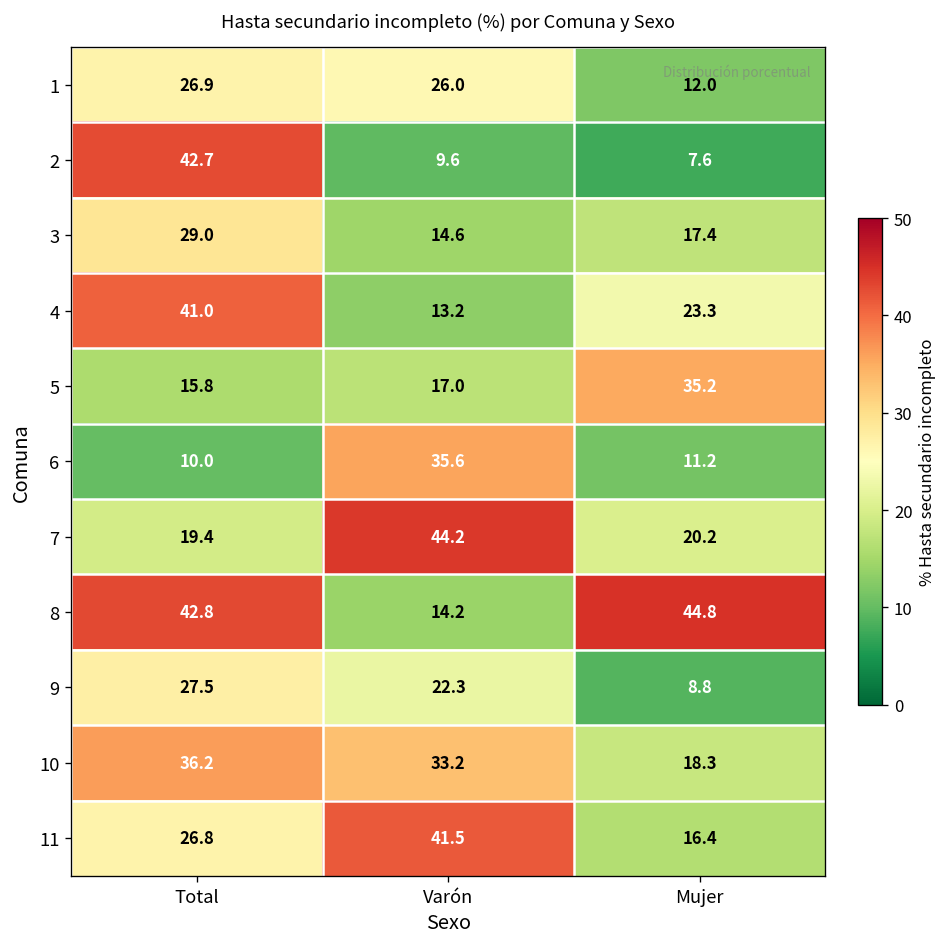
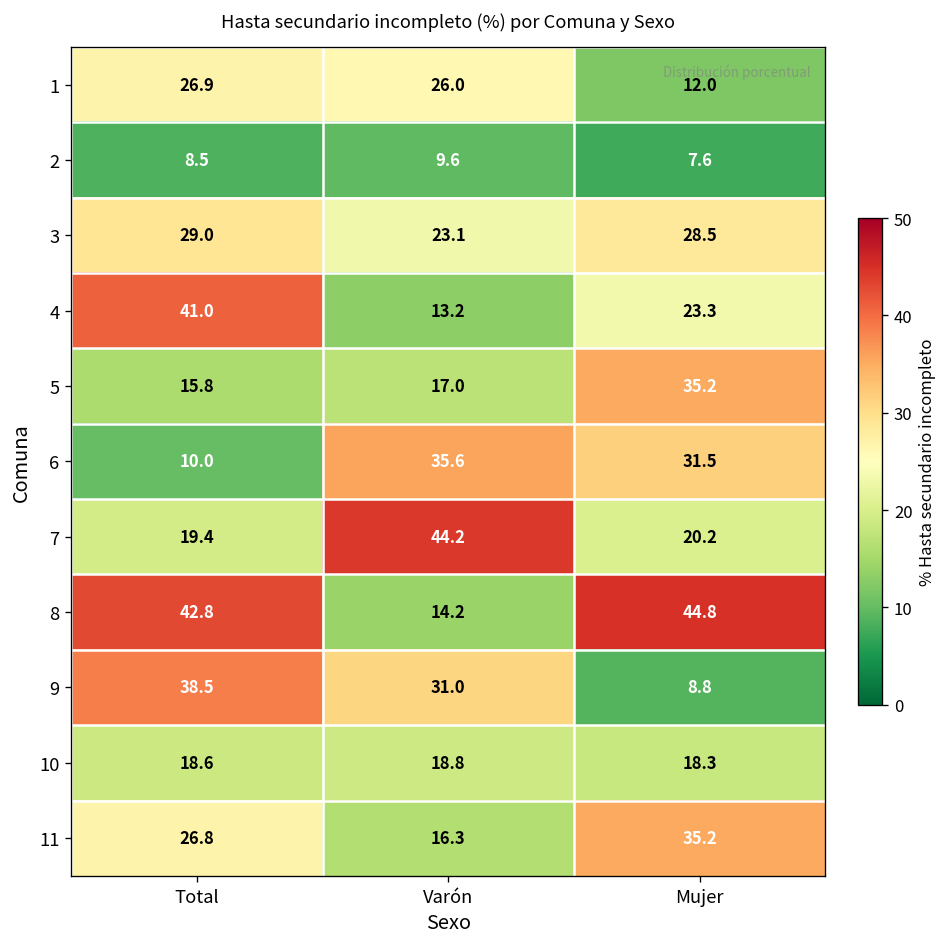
2, Total: 42.7 -> 8.5
3, Varón: 14.6 -> 23.1
3, Mujer: 17.4 -> 28.5
6, Mujer: 11.2 -> 31.5
9, Total: 27.5 -> 38.5
9, Varón: 22.3 -> 31.0
10, Total: 36.2 -> 18.6
10, Varón: 33.2 -> 18.8
11, Varón: 41.5 -> 16.3
11, Mujer: 16.4 -> 35.2
